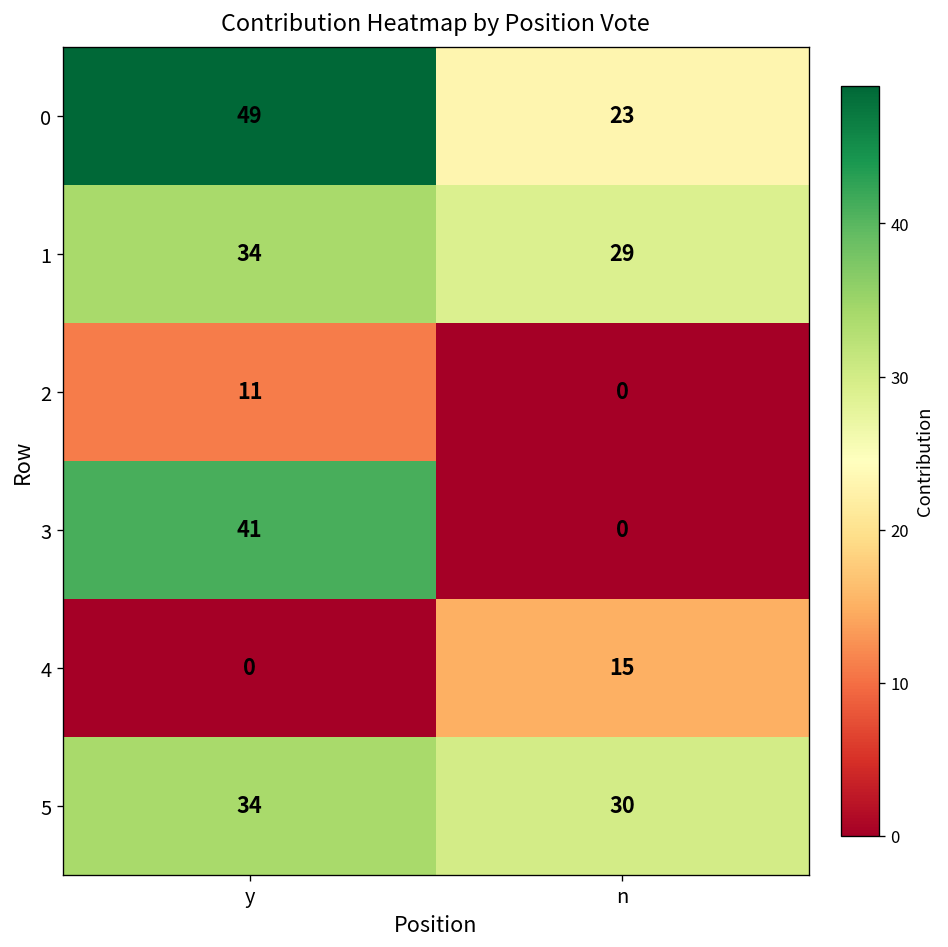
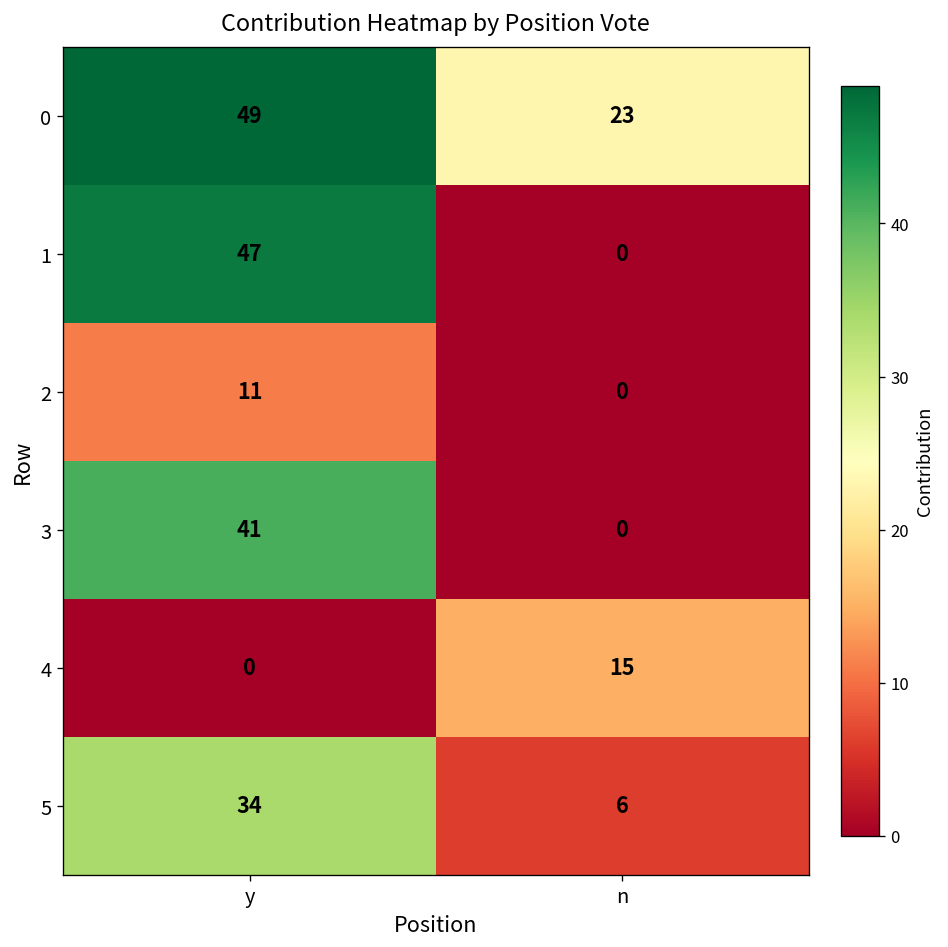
1, y: 34 -> 47
1, n: 29 -> 0
5, n: 30 -> 6
